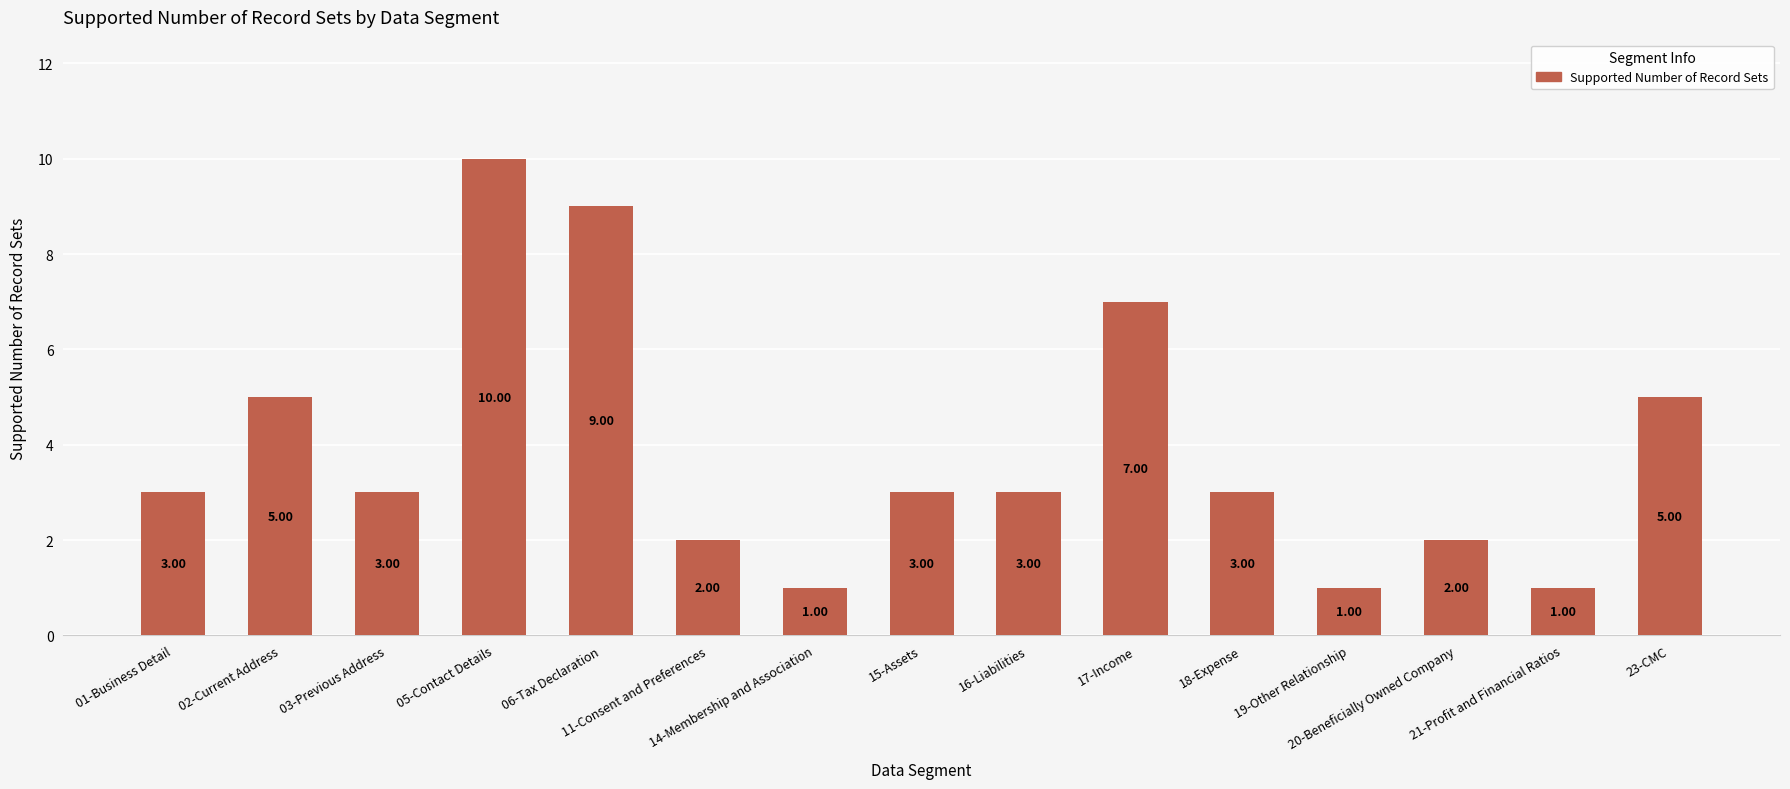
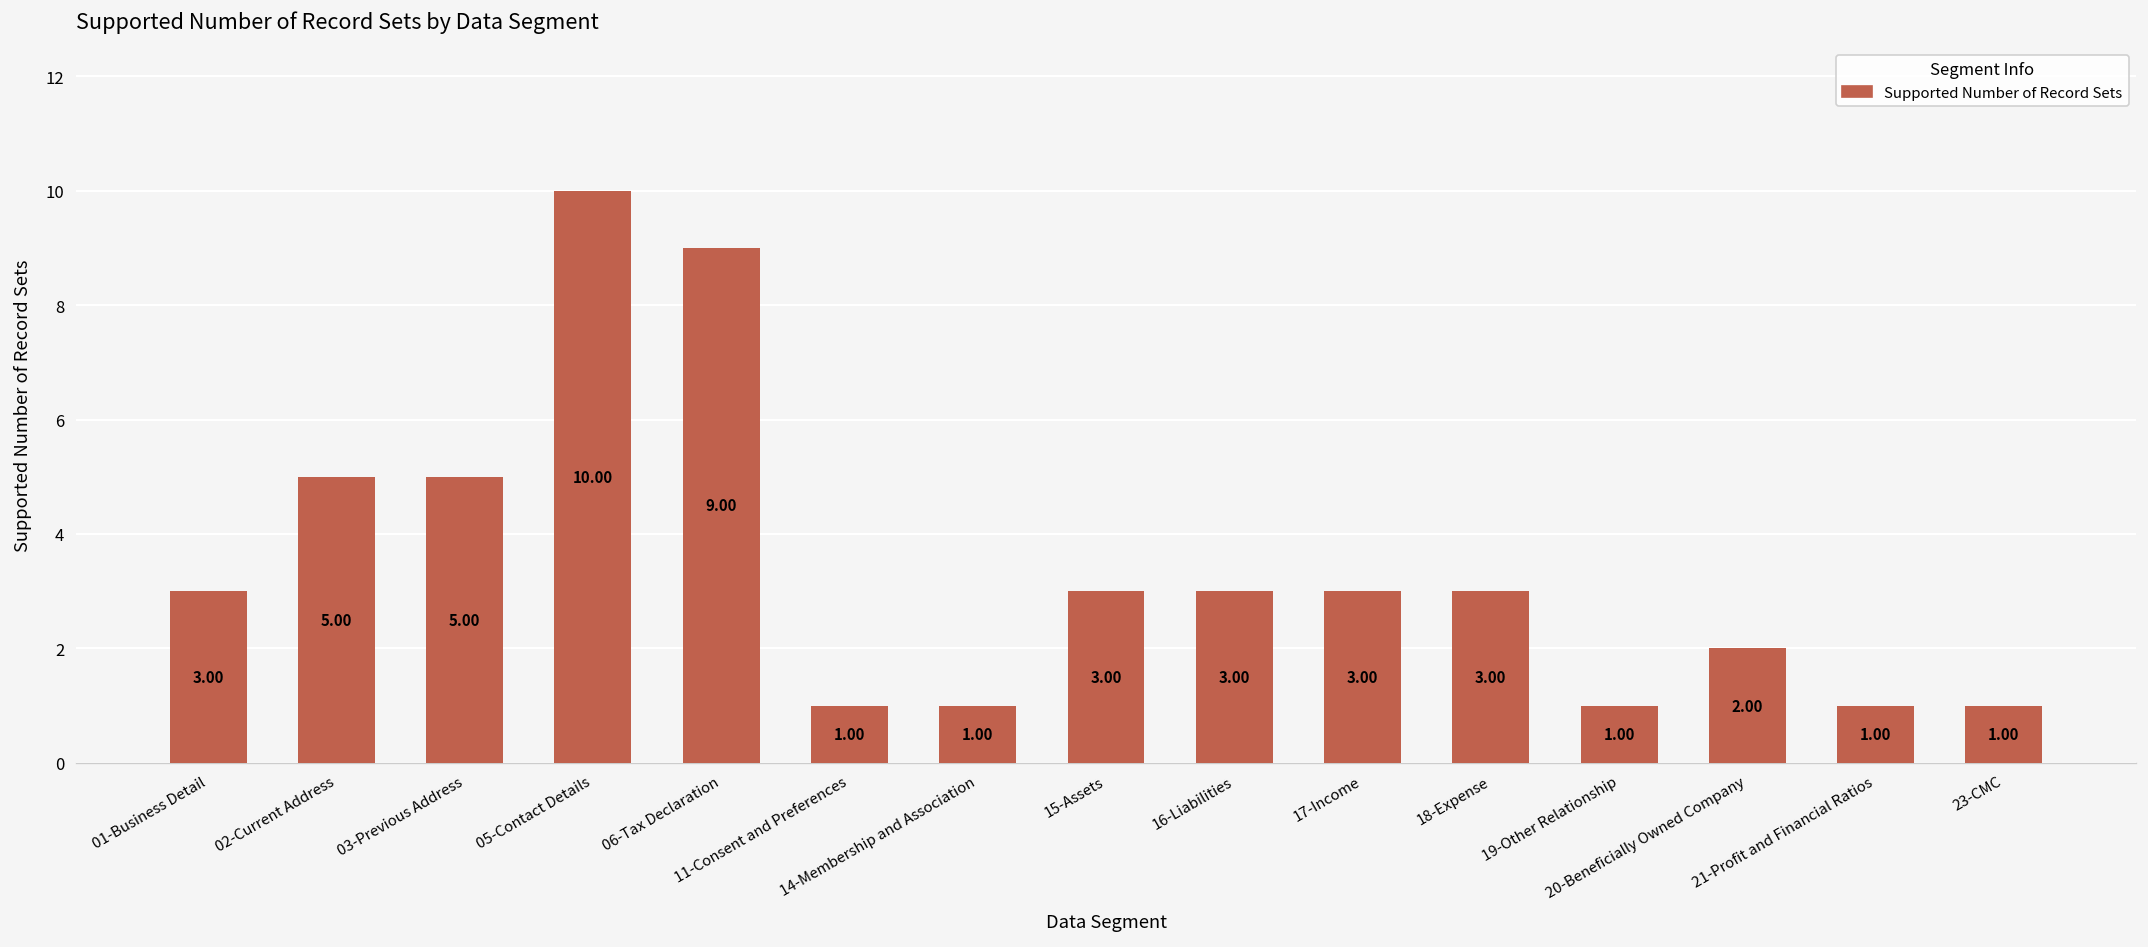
03-Previous Address: 3.00 -> 5.00
11-Consent and Preferences: 2.00 -> 1.00
17-Income: 7.00 -> 3.00
23-CMC: 5.00 -> 1.00
